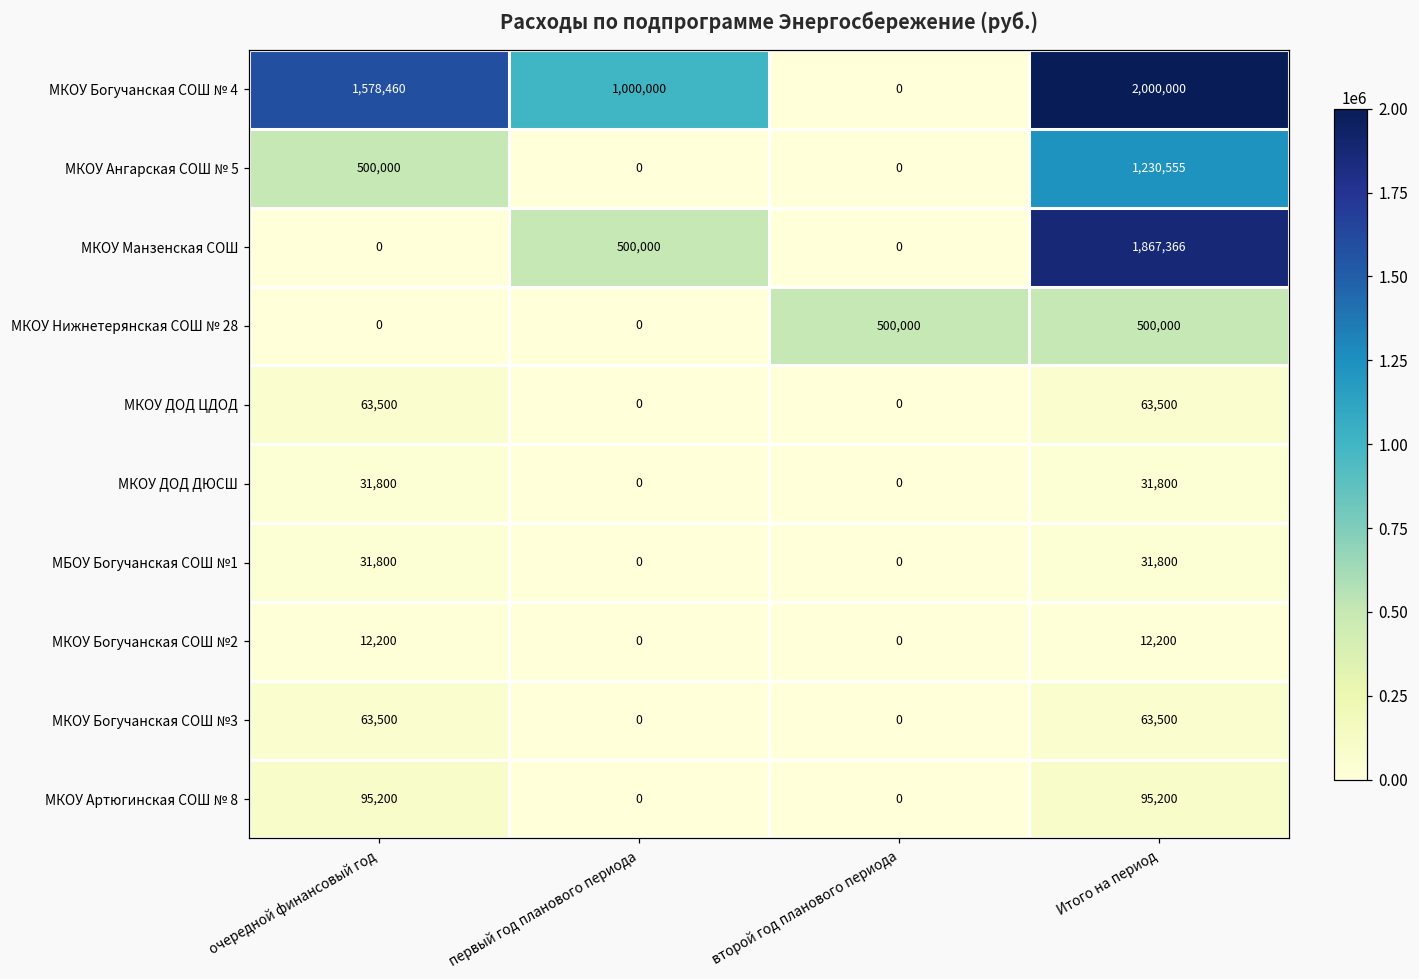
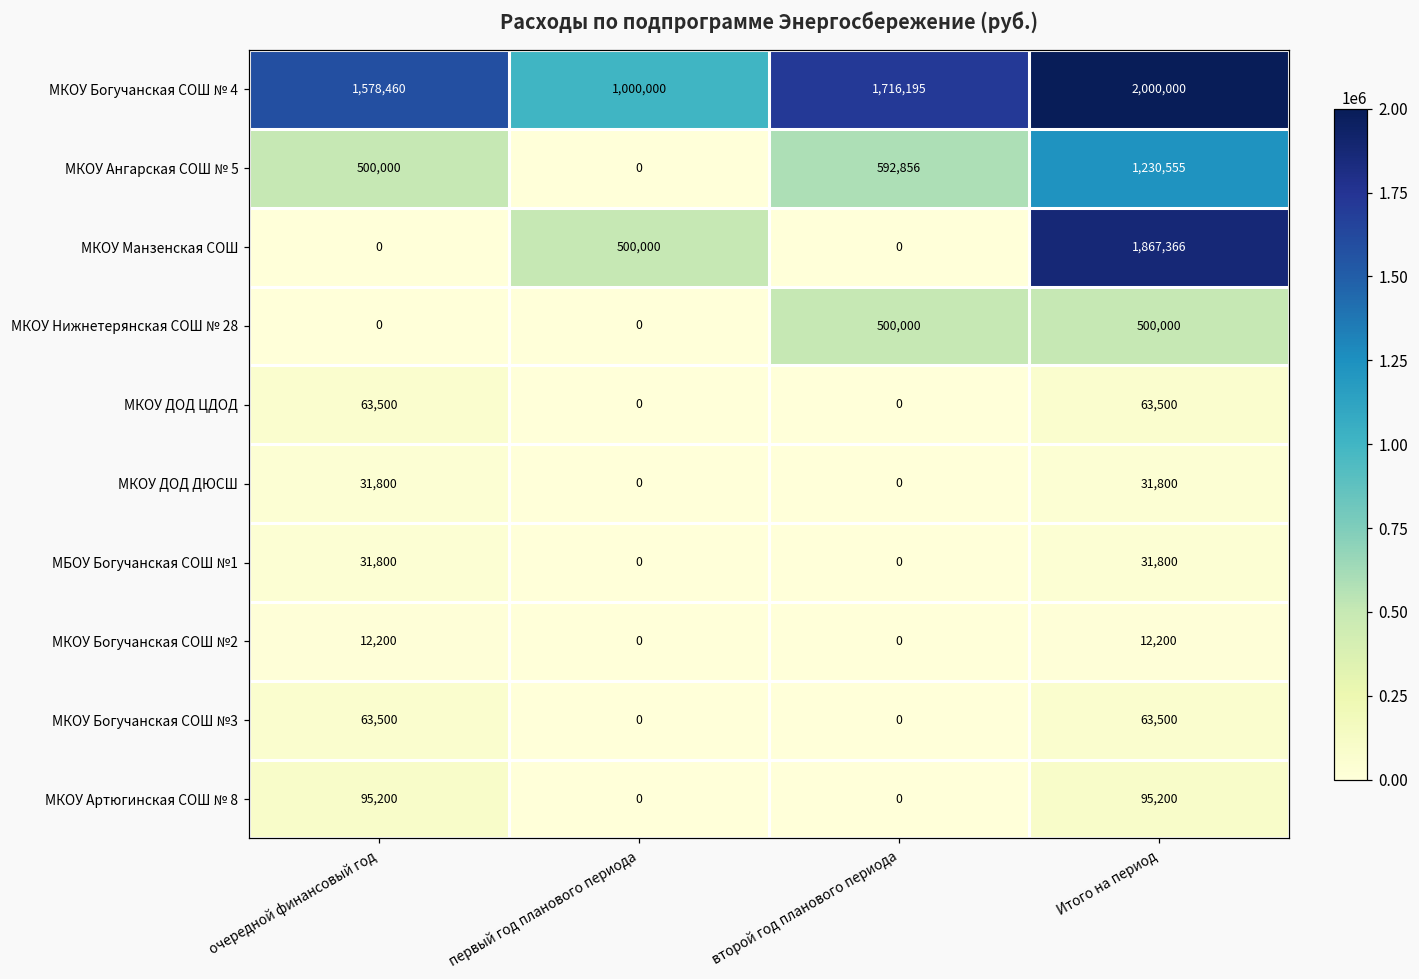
МКОУ Богучанская СОШ № 4, второй год планового периода: 0 -> 1,716,195
МКОУ Ангарская СОШ № 5, второй год планового периода: 0 -> 592,856
